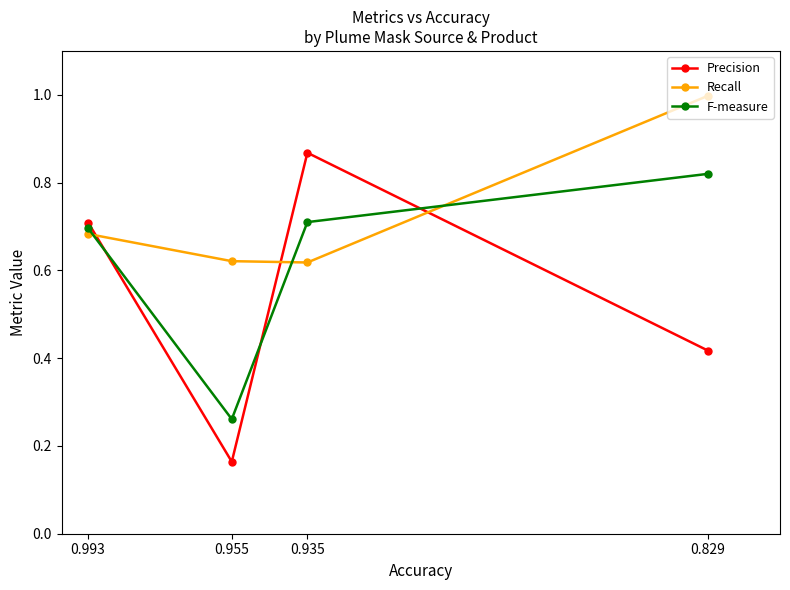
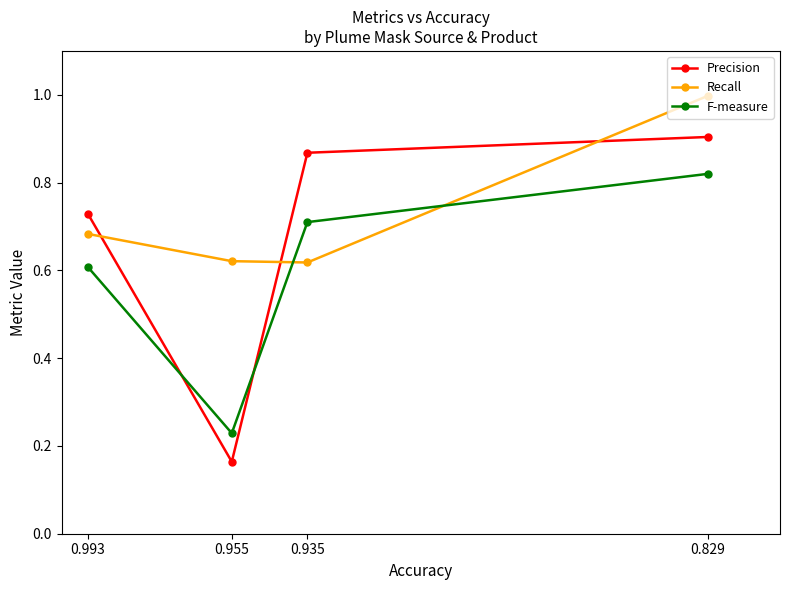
Precision, 0.993: 0.71 -> 0.73
F-measure, 0.993: 0.70 -> 0.61
F-measure, 0.955: 0.26 -> 0.23
Precision, 0.829: 0.42 -> 0.90
